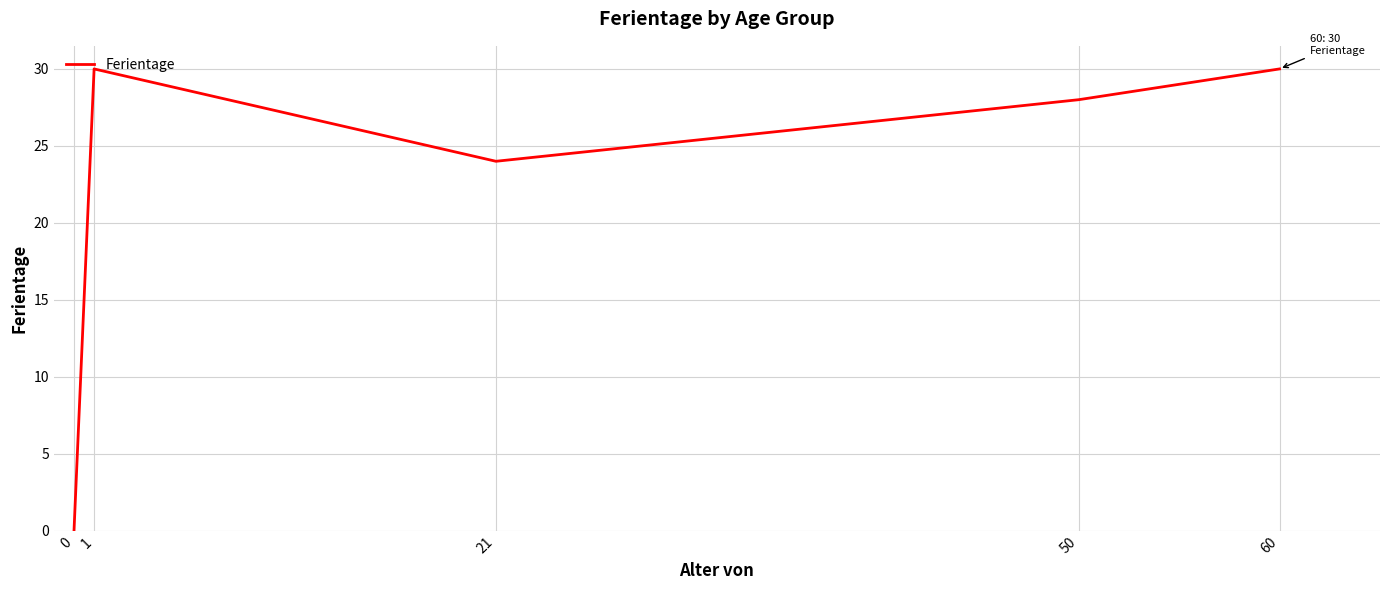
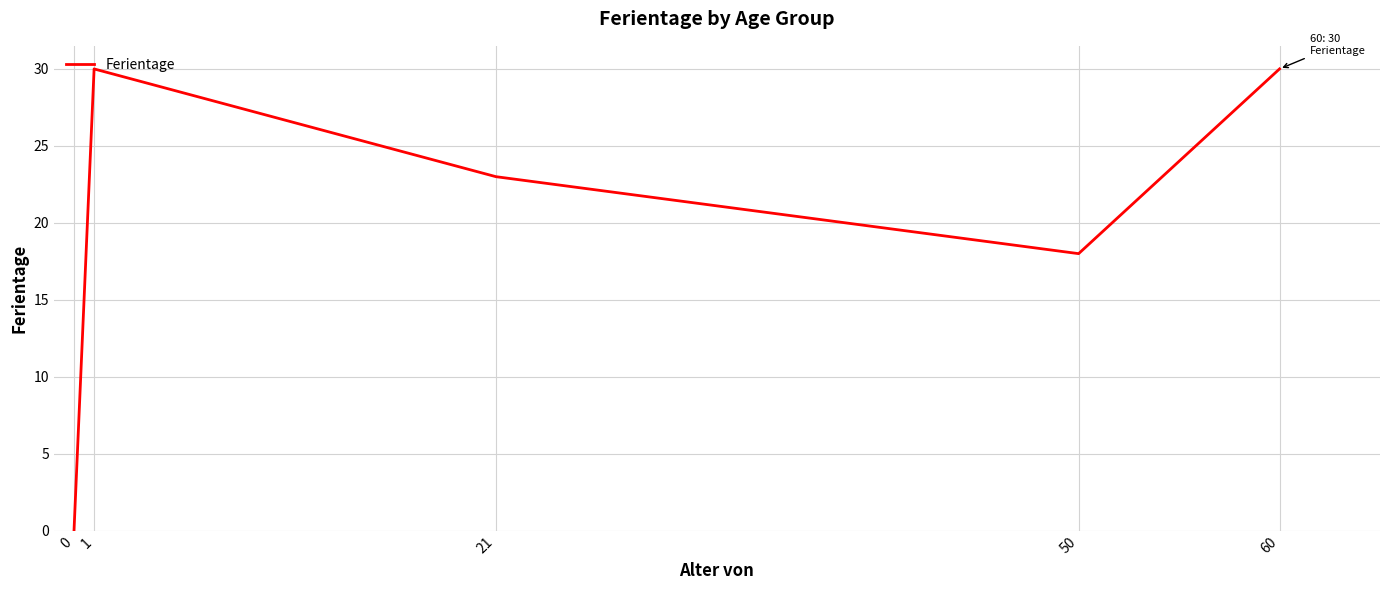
21: 24 -> 23
50: 28 -> 18
